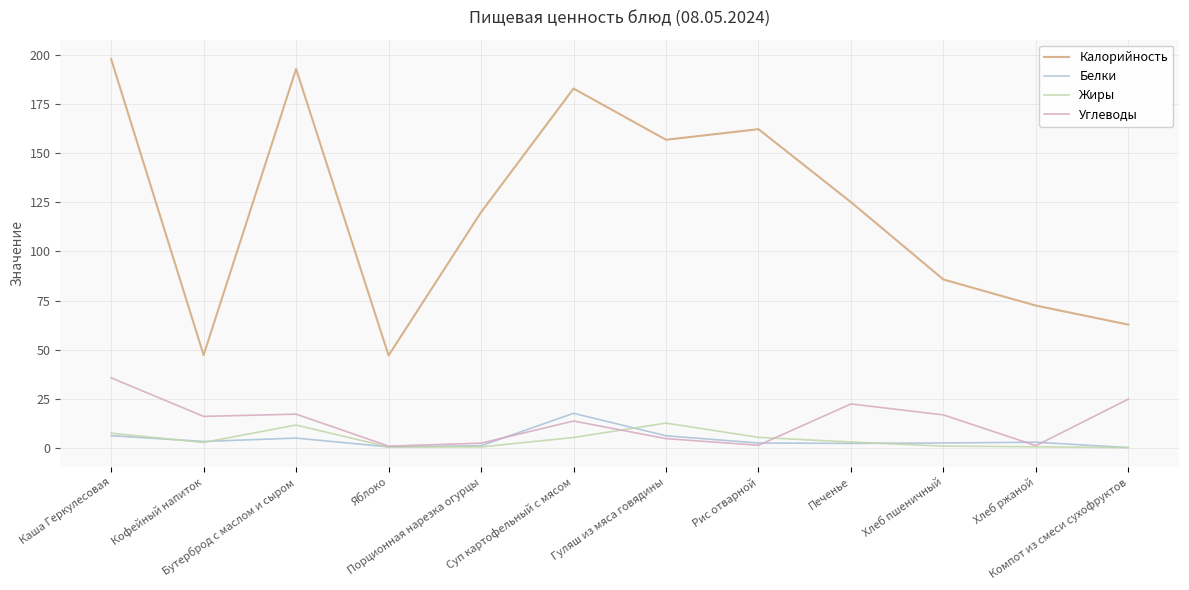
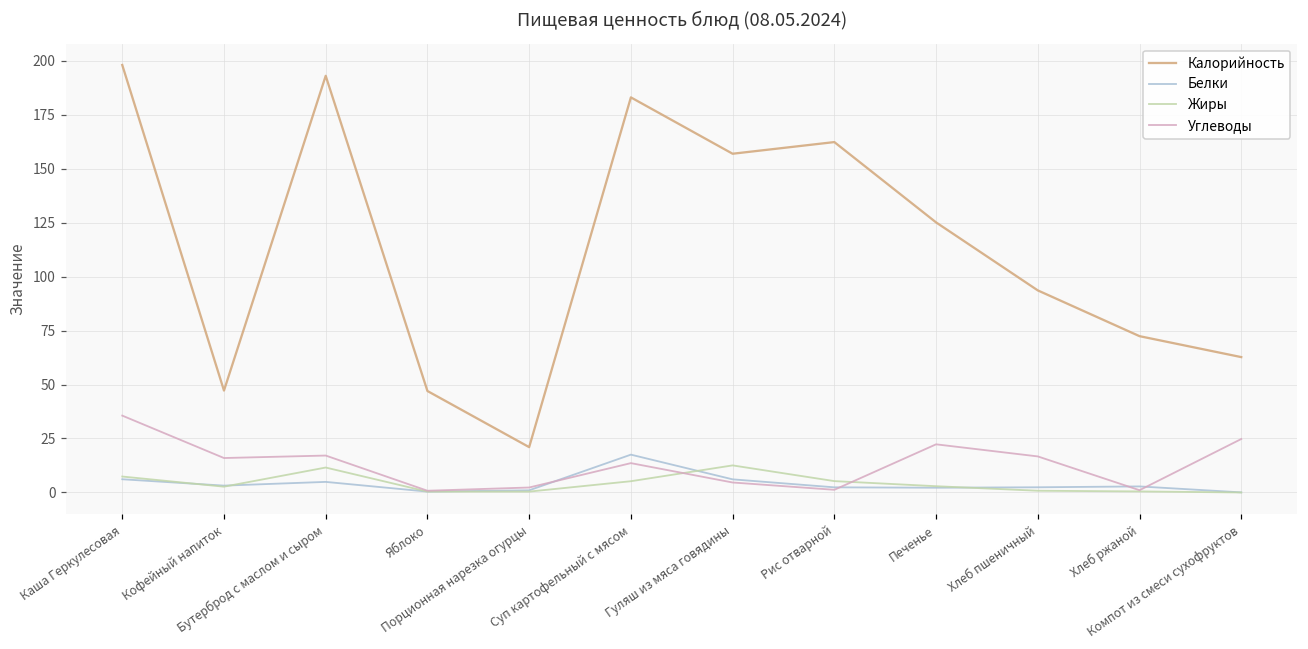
Калорийность, Порционная нарезка огурцы: 120 -> 21
Калорийность, Хлеб пшеничный: 86 -> 94
